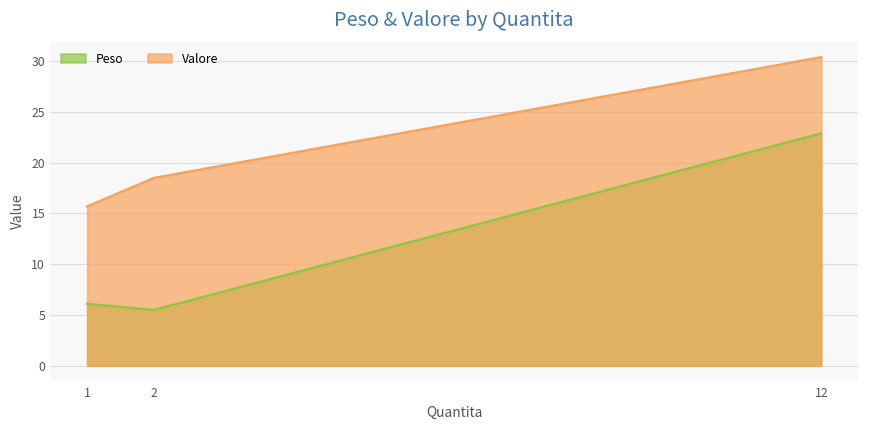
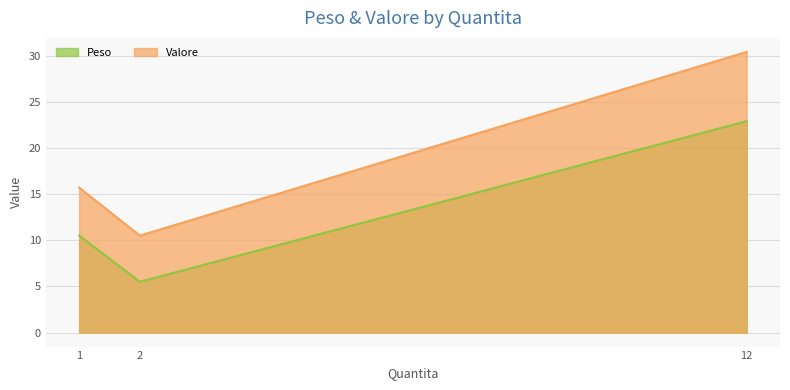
Peso, 1: 6 -> 11
Valore, 2: 19 -> 11
